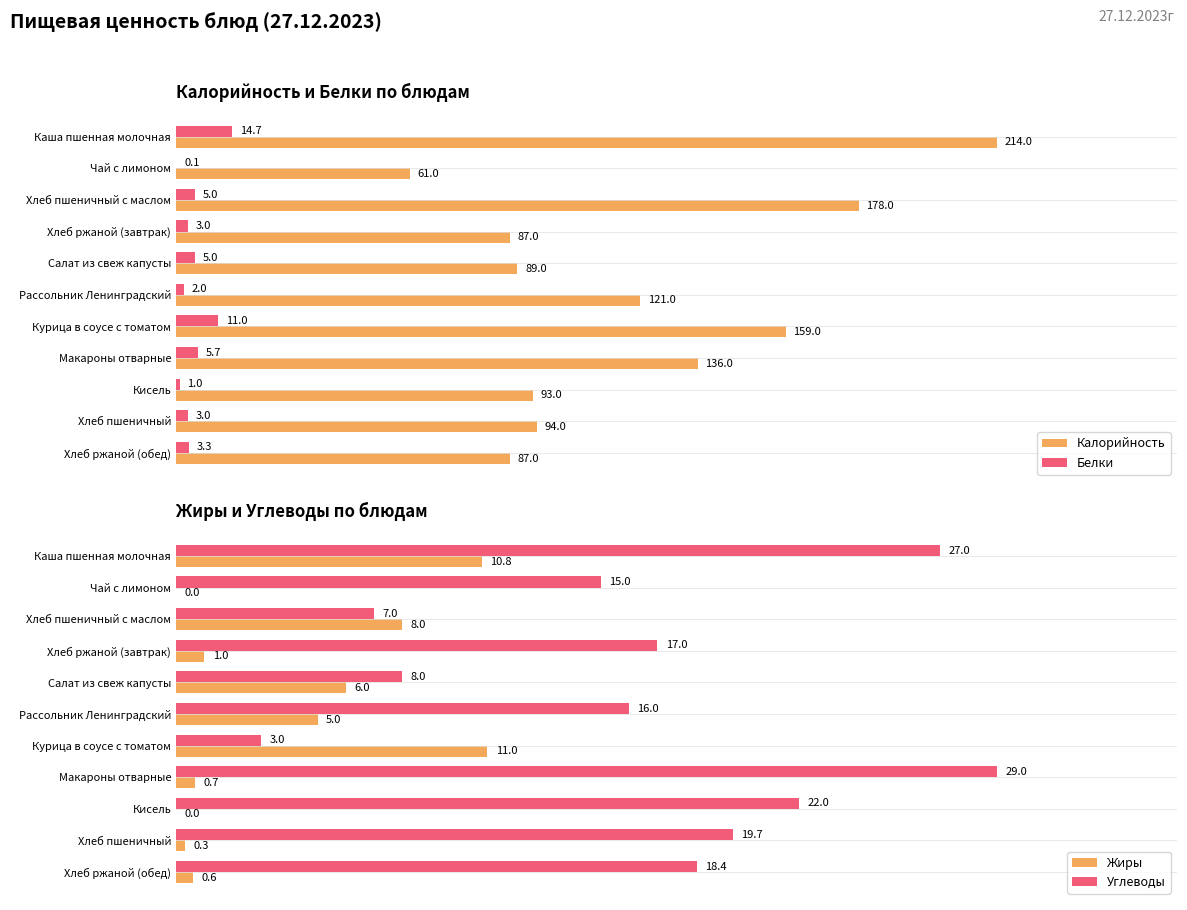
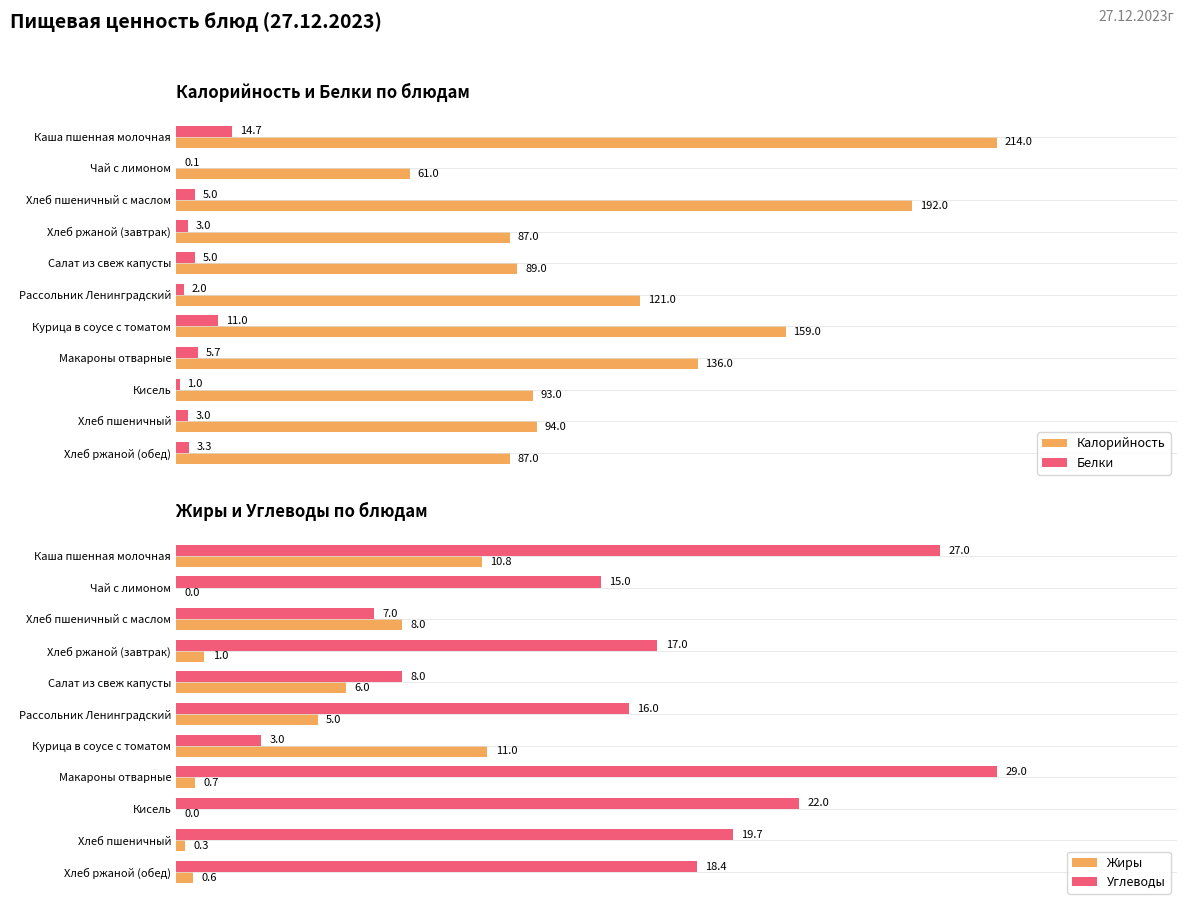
Калорийность и Белки по блюдам, Калорийность, Хлеб пшеничный с маслом: 178.0 -> 192.0
